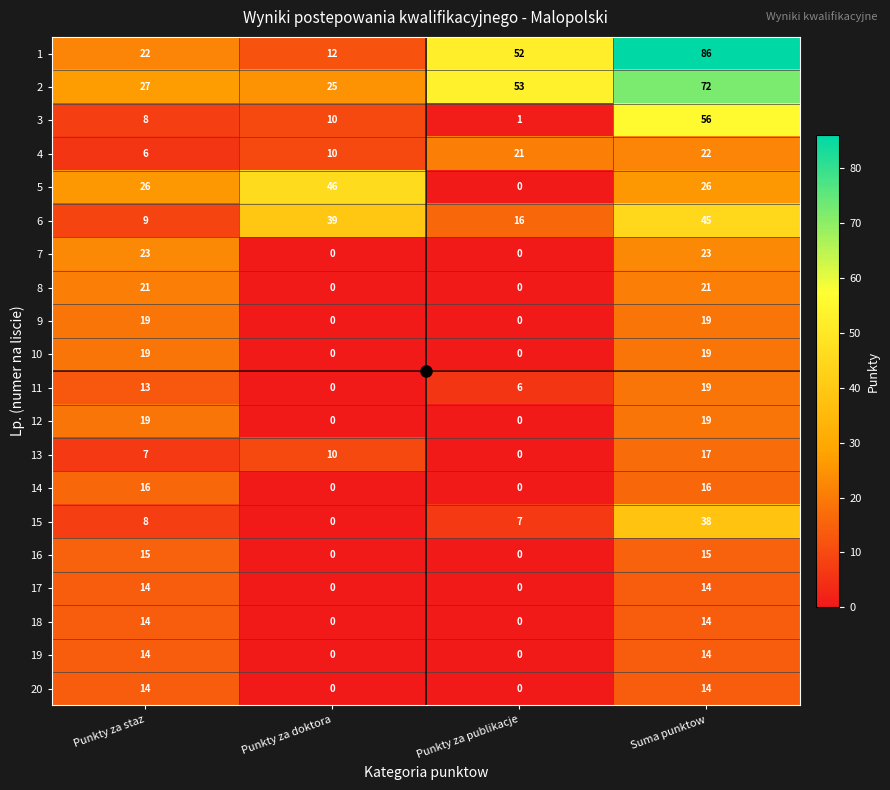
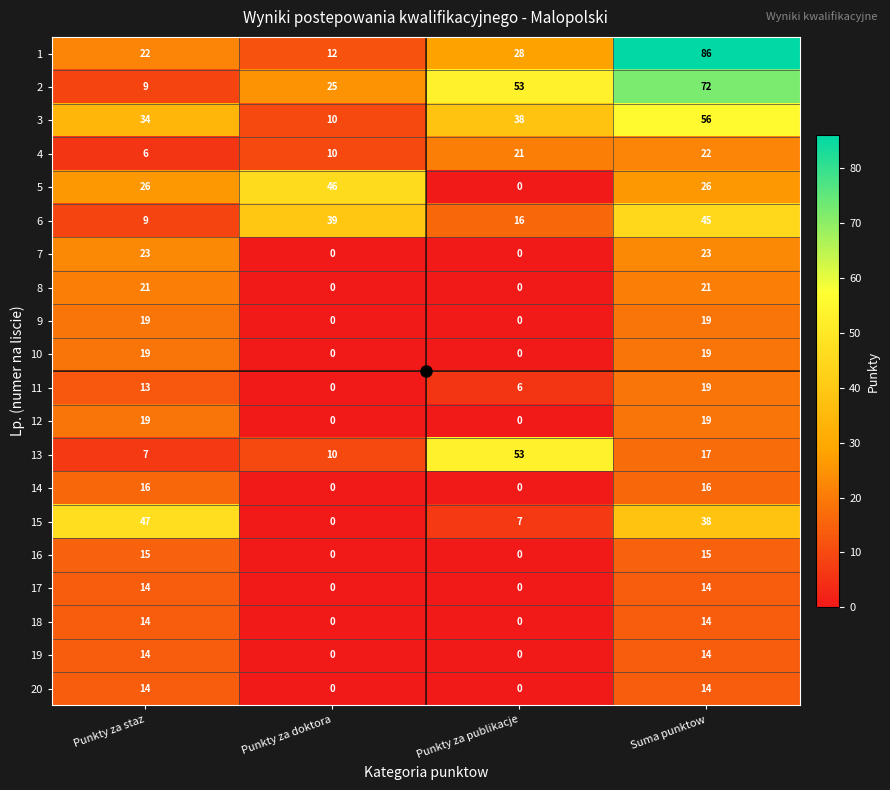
1, Punkty za publikacje: 52 -> 28
2, Punkty za staz: 27 -> 9
3, Punkty za staz: 8 -> 34
3, Punkty za publikacje: 1 -> 38
13, Punkty za publikacje: 0 -> 53
15, Punkty za staz: 8 -> 47
